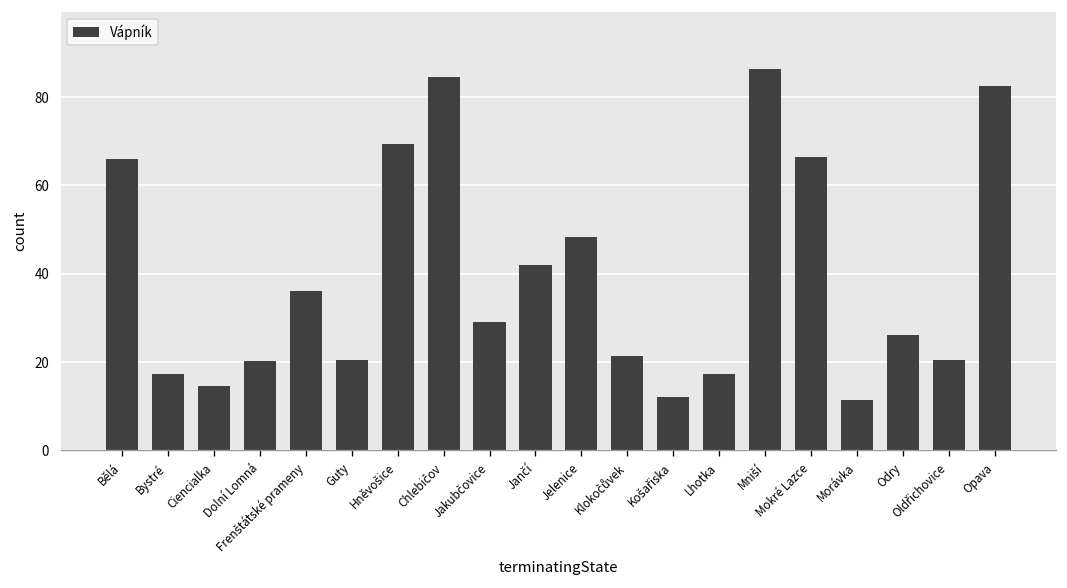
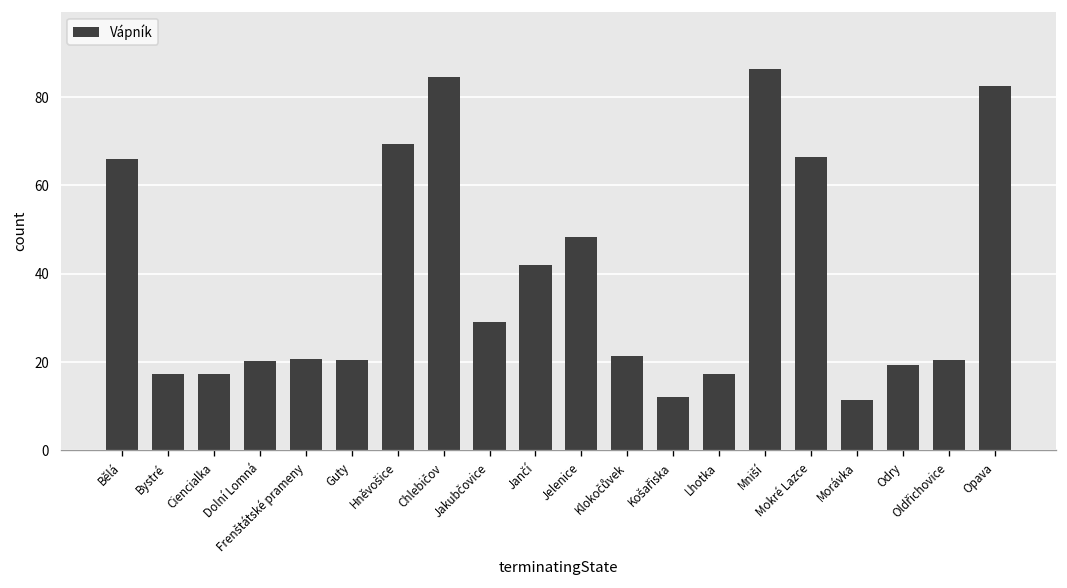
Ciencialka: 15 -> 17
Frenštátské prameny: 36 -> 21
Odry: 26 -> 19
